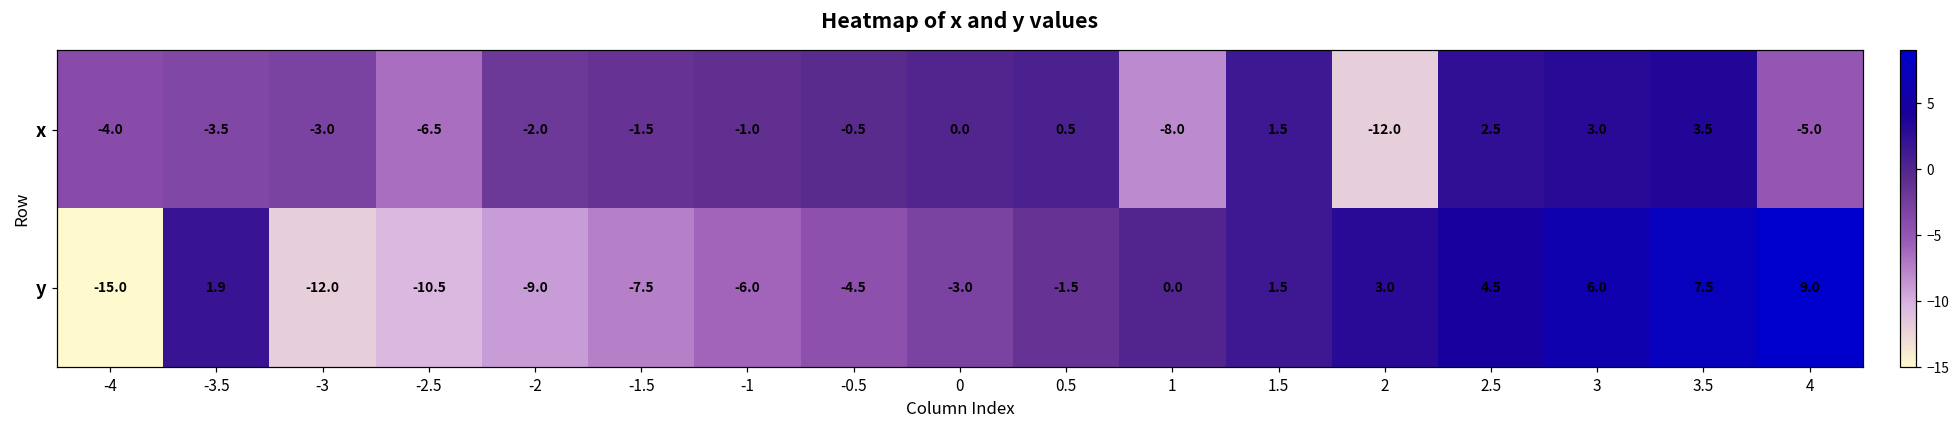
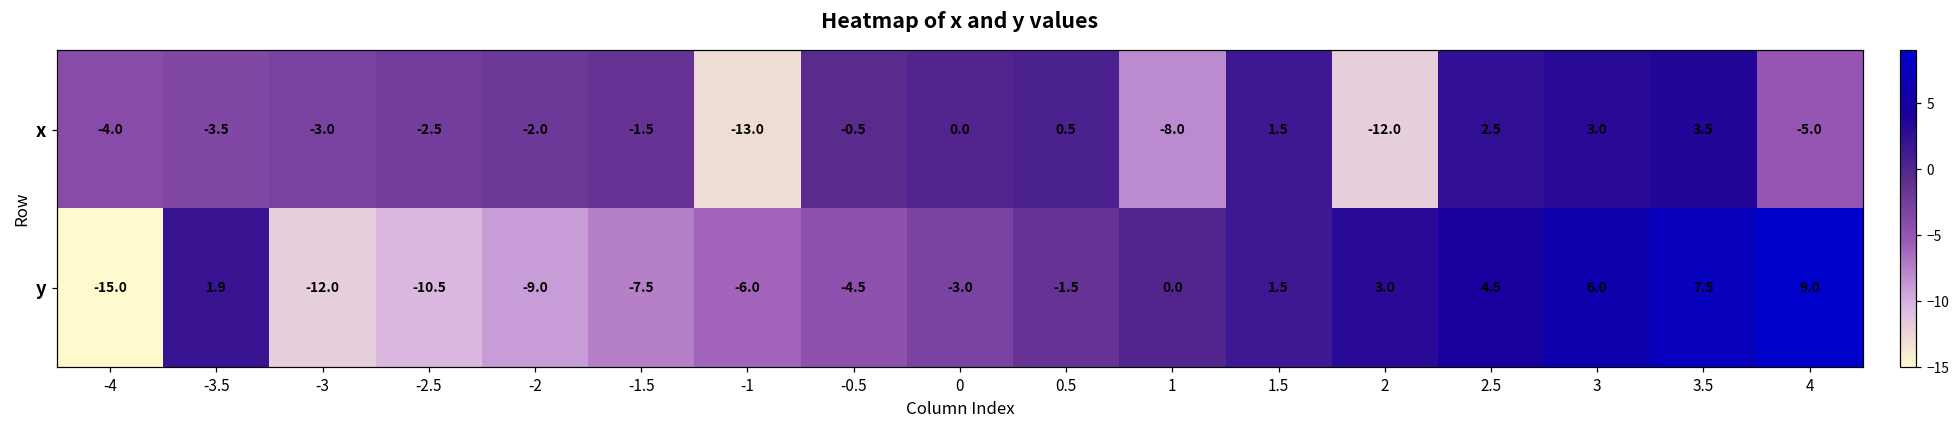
x, -2.5: -6.5 -> -2.5
x, -1: -1.0 -> -13.0
